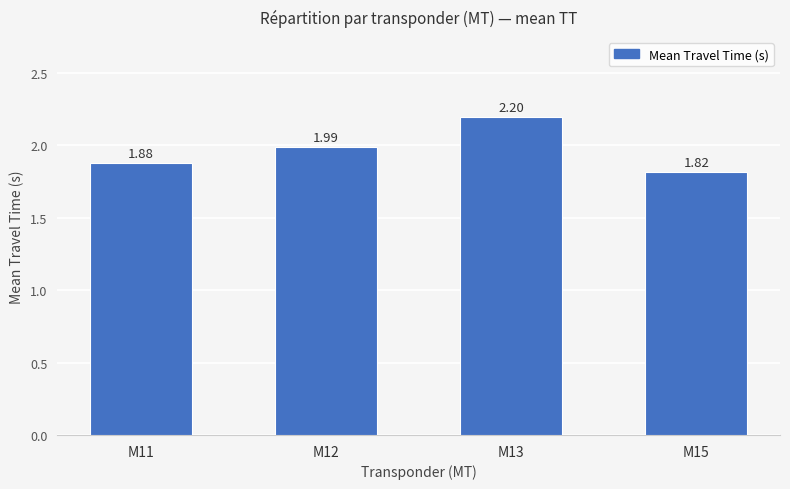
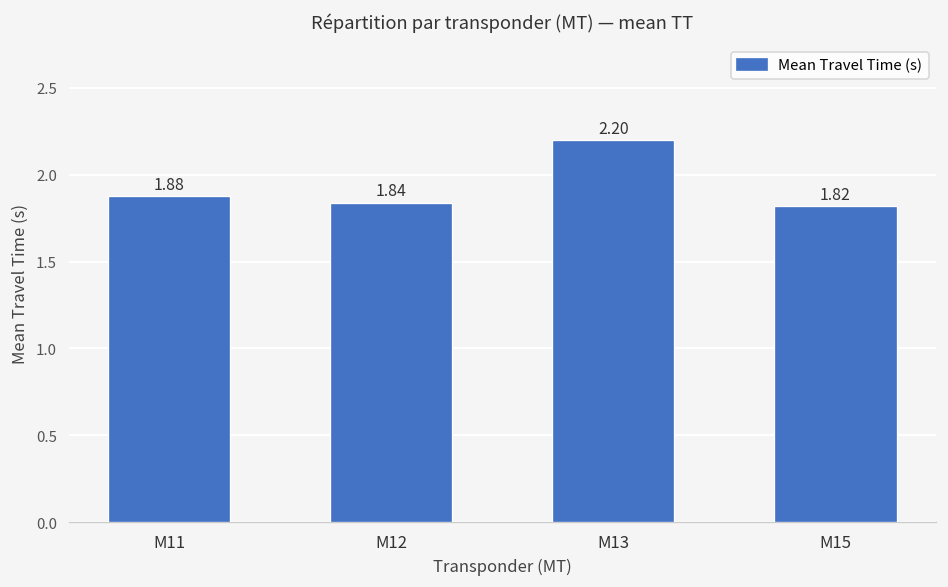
M12: 1.99 -> 1.84
